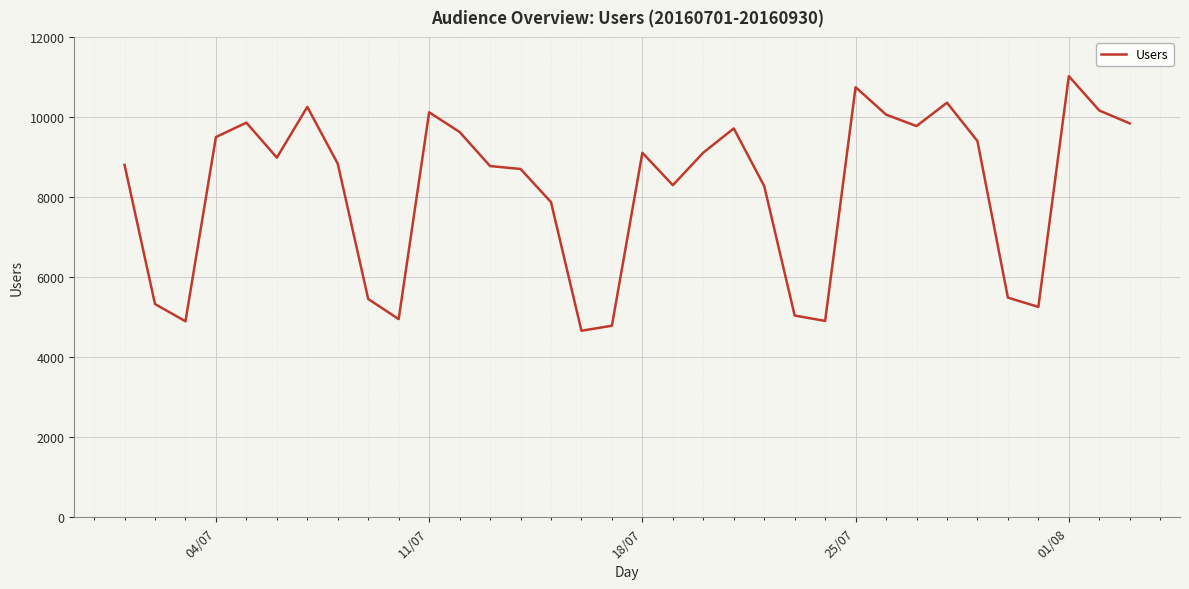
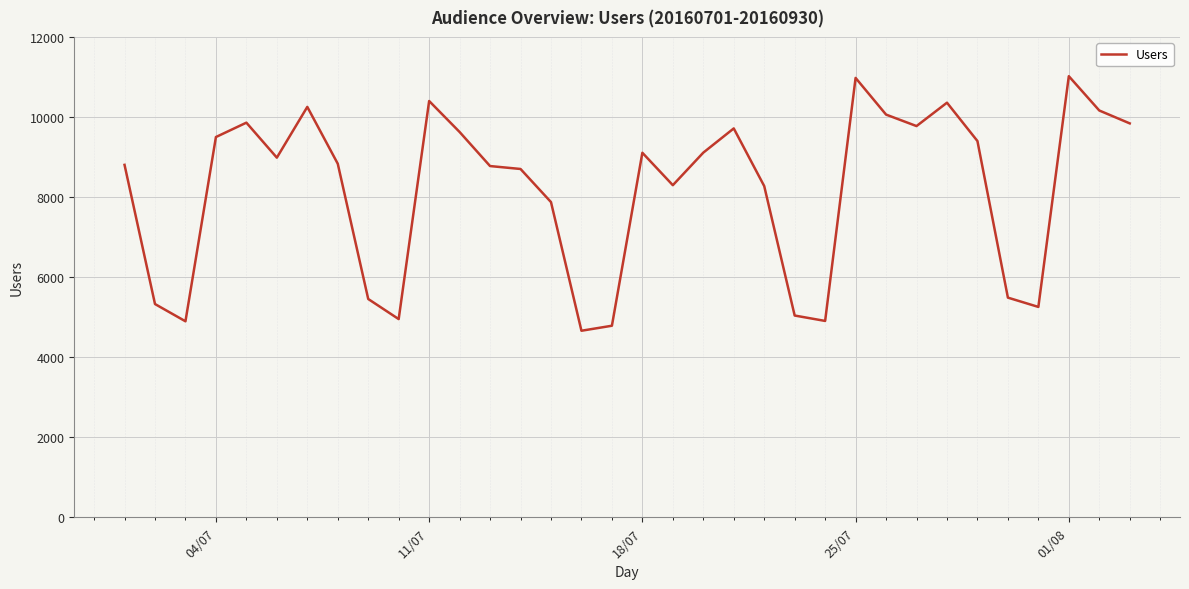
11/07: 10100 -> 10400
25/07: 10700 -> 11000
